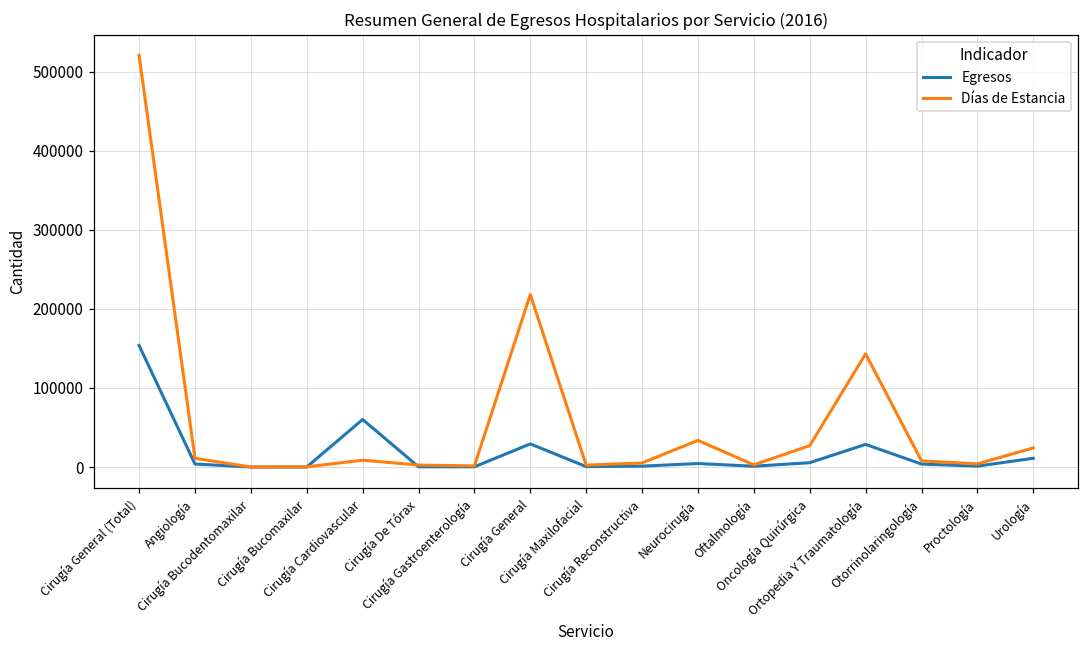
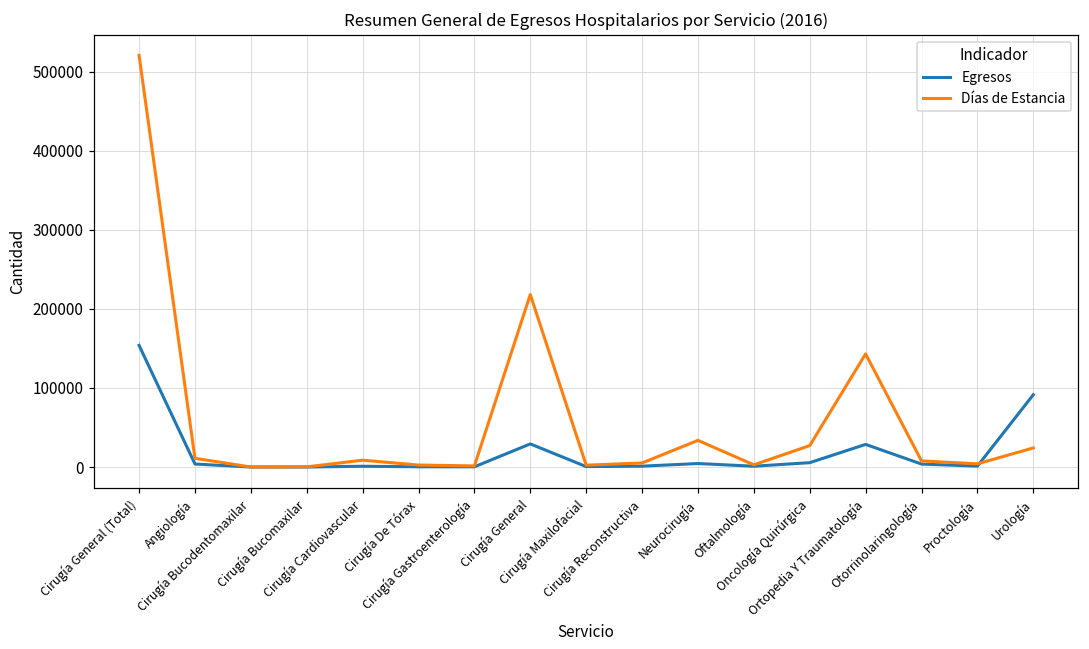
Egresos, Cirugía Cardiovascular: 60000 -> 0
Egresos, Urología: 10000 -> 90000
